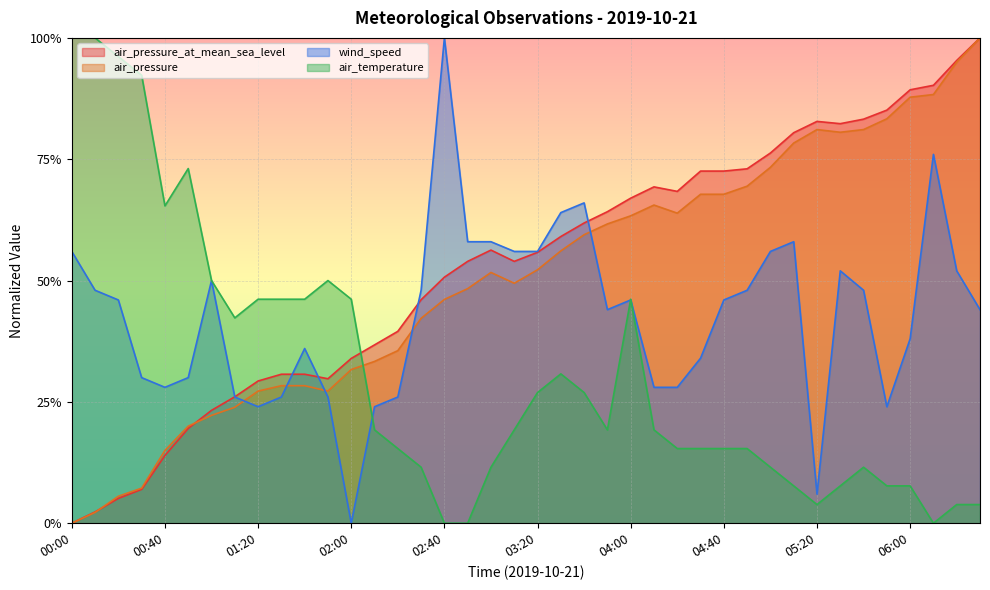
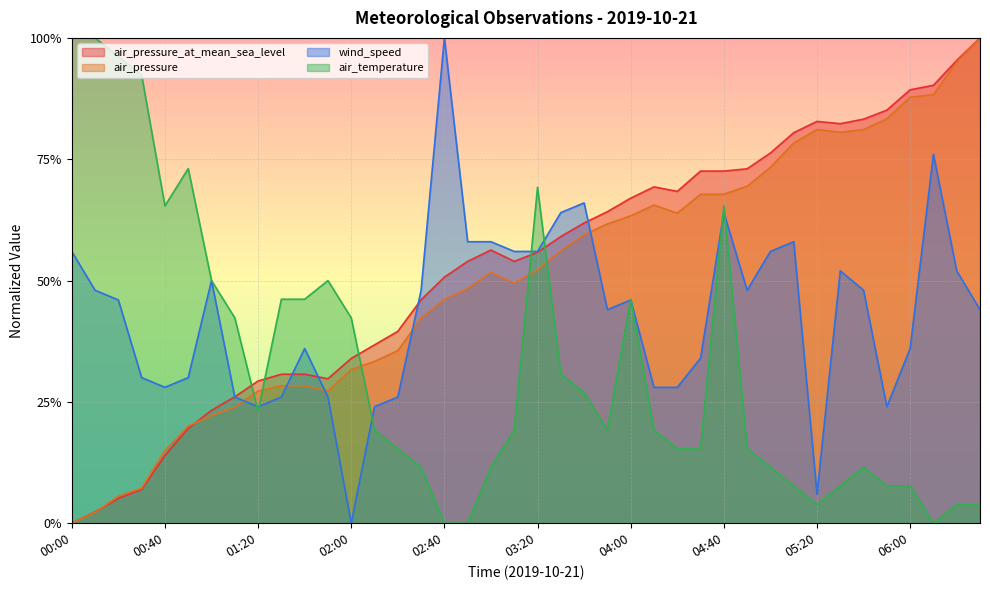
air_temperature, 01:20: 46% -> 23%
air_temperature, 02:00: 46% -> 42%
air_temperature, 03:20: 27% -> 69%
wind_speed, 04:40: 46% -> 64%
air_temperature, 04:40: 15% -> 65%
wind_speed, 06:00: 38% -> 36%
